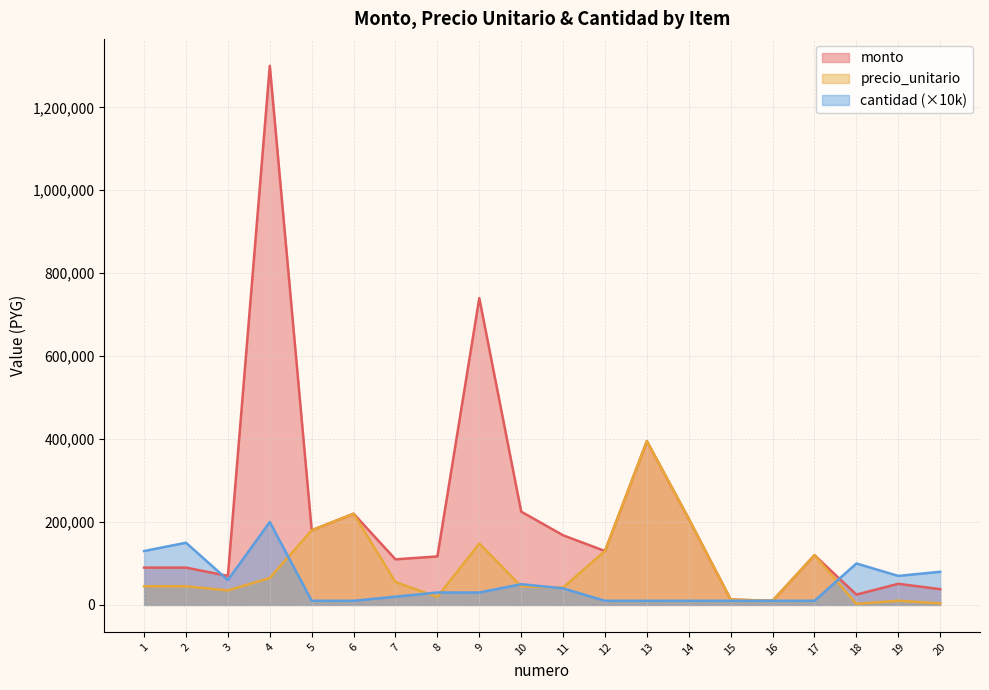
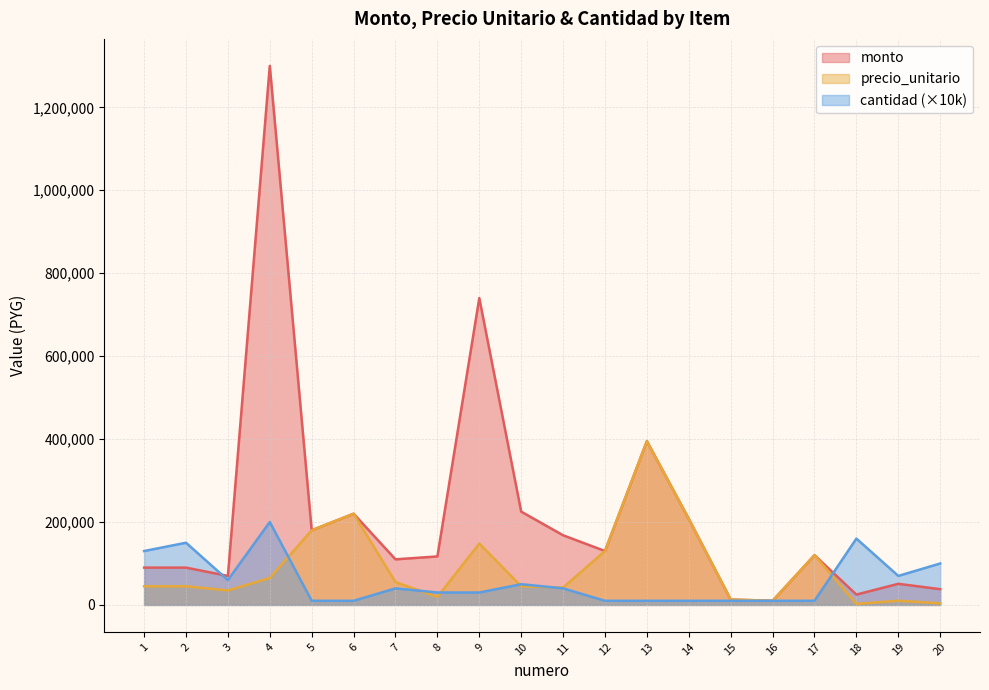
cantidad (×10k), 7: 20,000 -> 40,000
cantidad (×10k), 18: 100,000 -> 160,000
cantidad (×10k), 20: 80,000 -> 100,000
